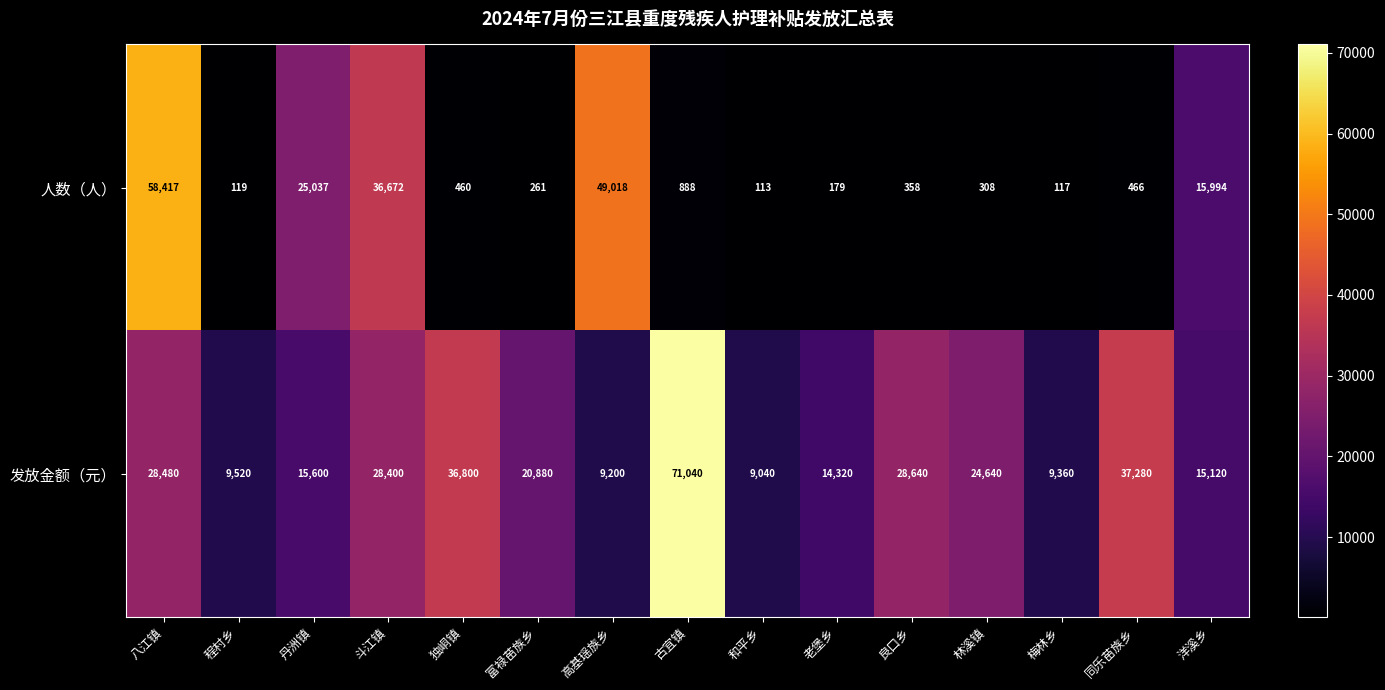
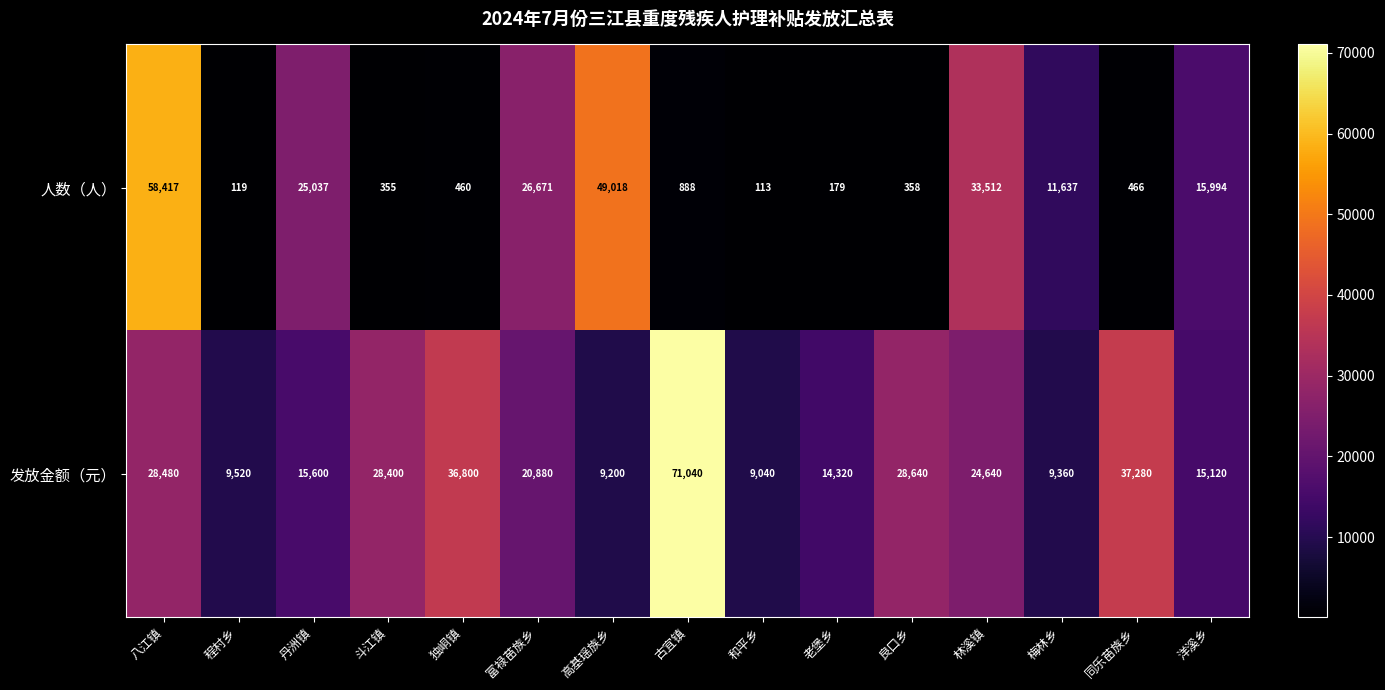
人数（人）, 斗江镇: 36,672 -> 355
人数（人）, 富禄苗族乡: 261 -> 26,671
人数（人）, 林溪镇: 308 -> 33,512
人数（人）, 梅林乡: 117 -> 11,637
